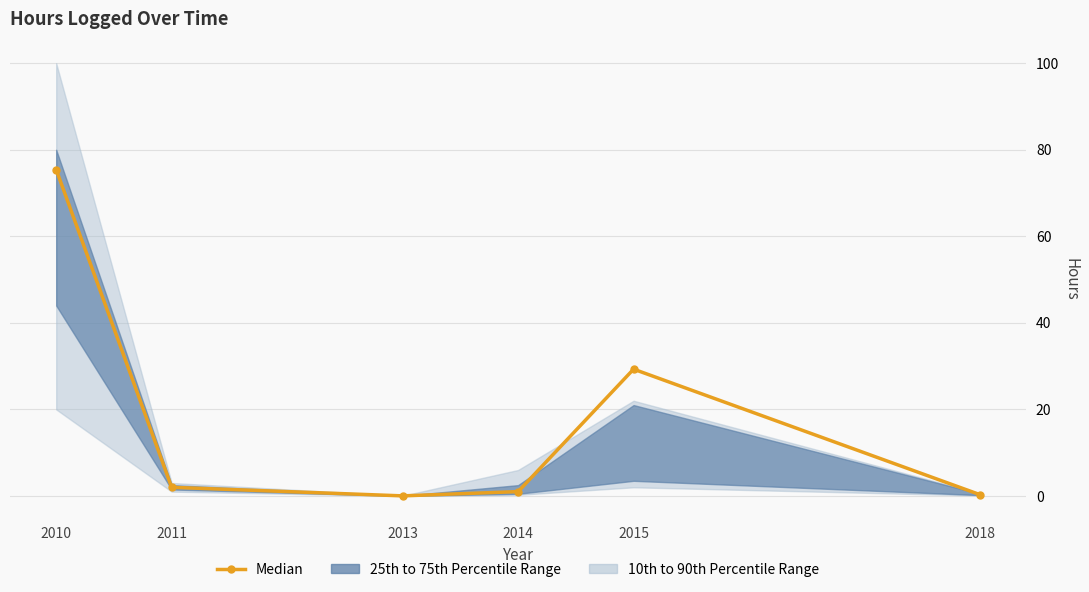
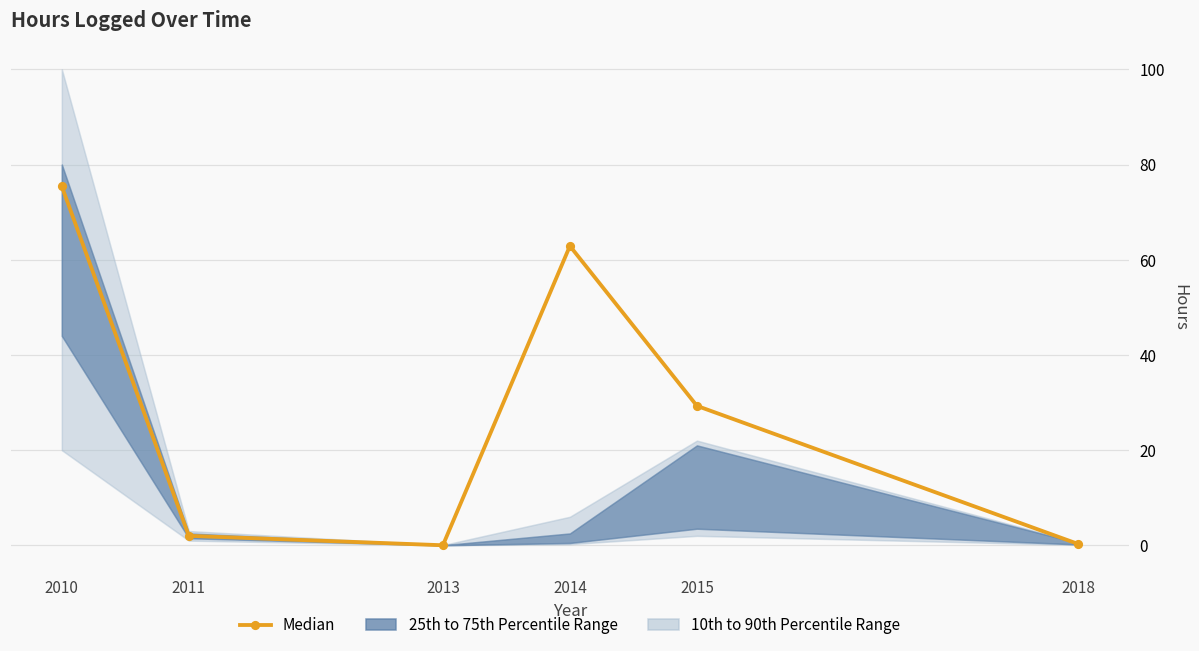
Median, 2014: 1 -> 63
